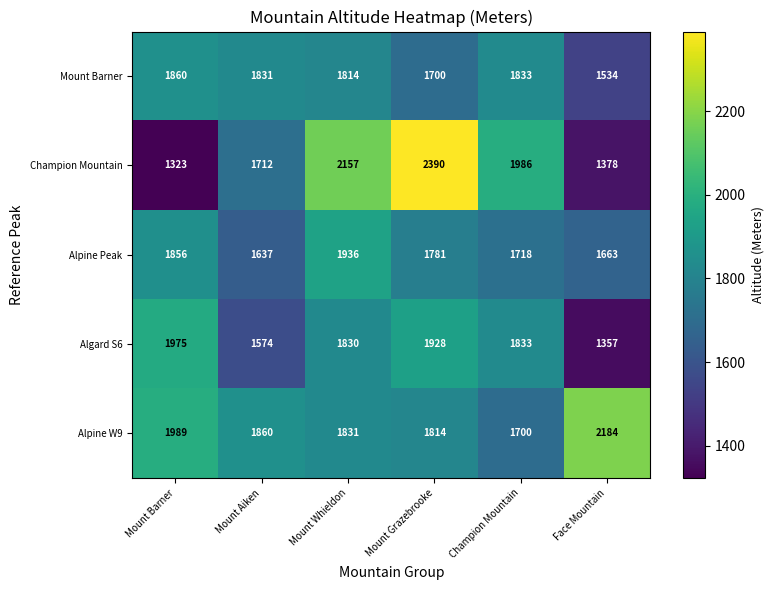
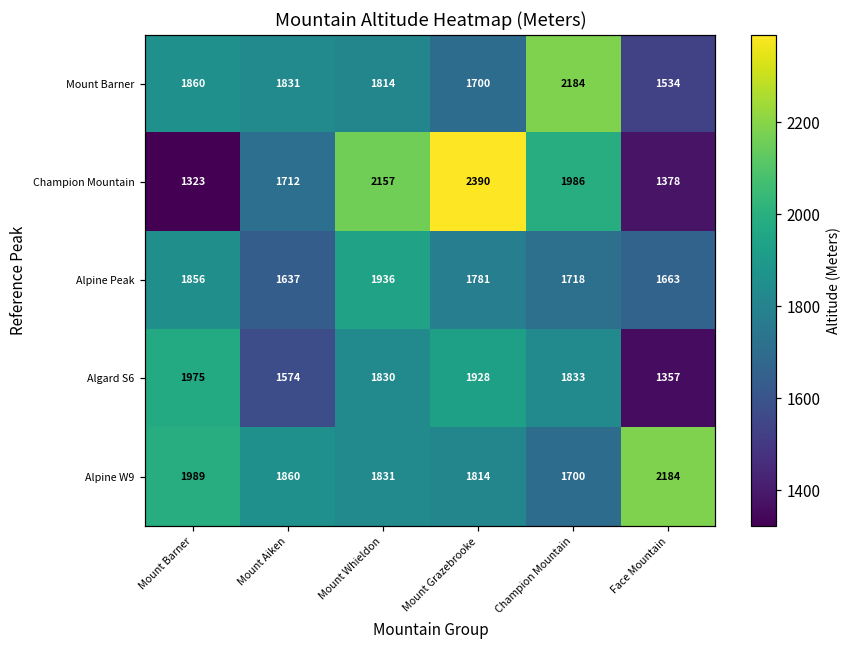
Mount Barner, Champion Mountain: 1833 -> 2184
